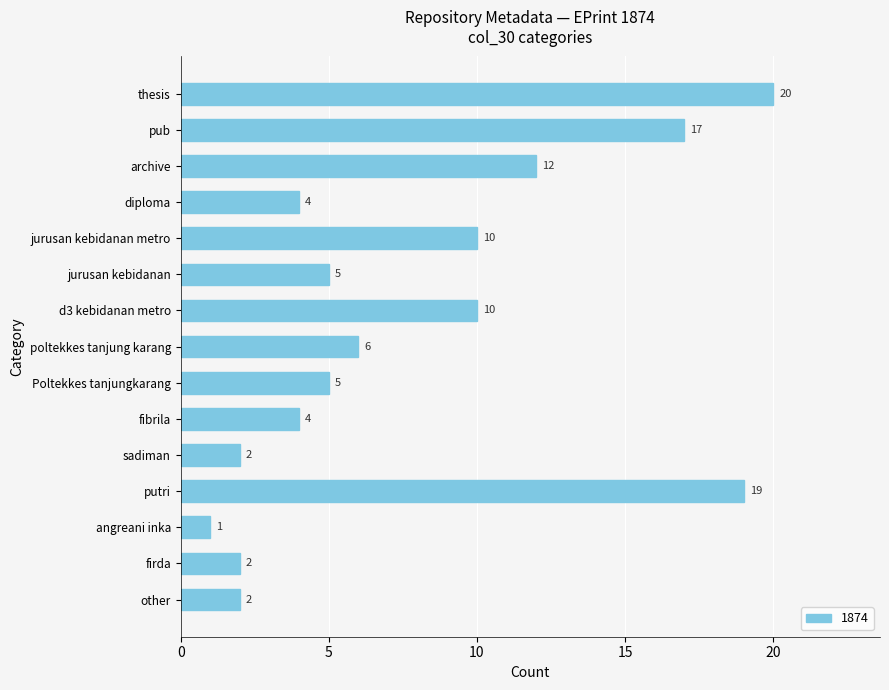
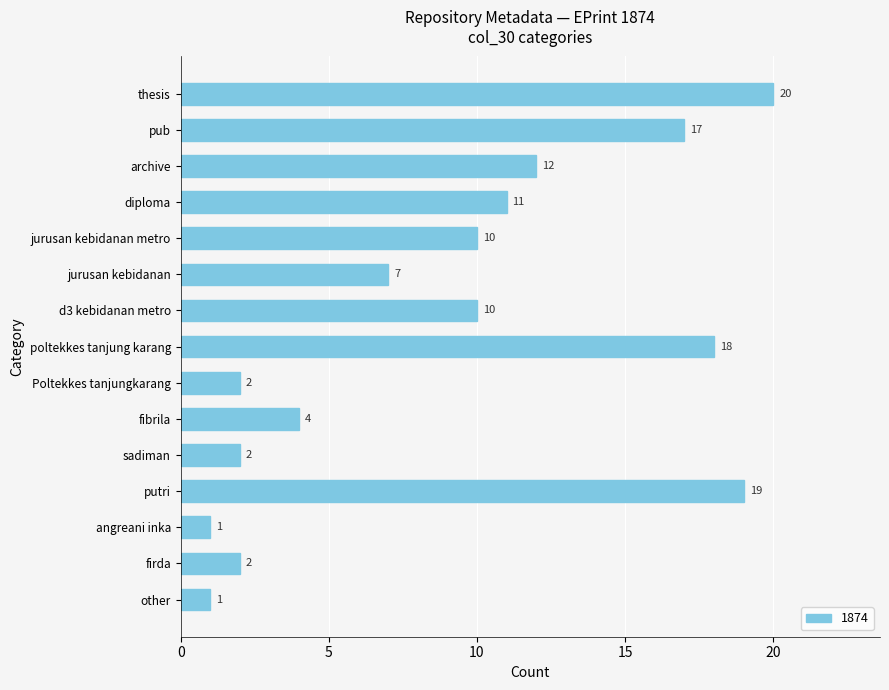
diploma: 4 -> 11
jurusan kebidanan: 5 -> 7
poltekkes tanjung karang: 6 -> 18
Poltekkes tanjungkarang: 5 -> 2
other: 2 -> 1
